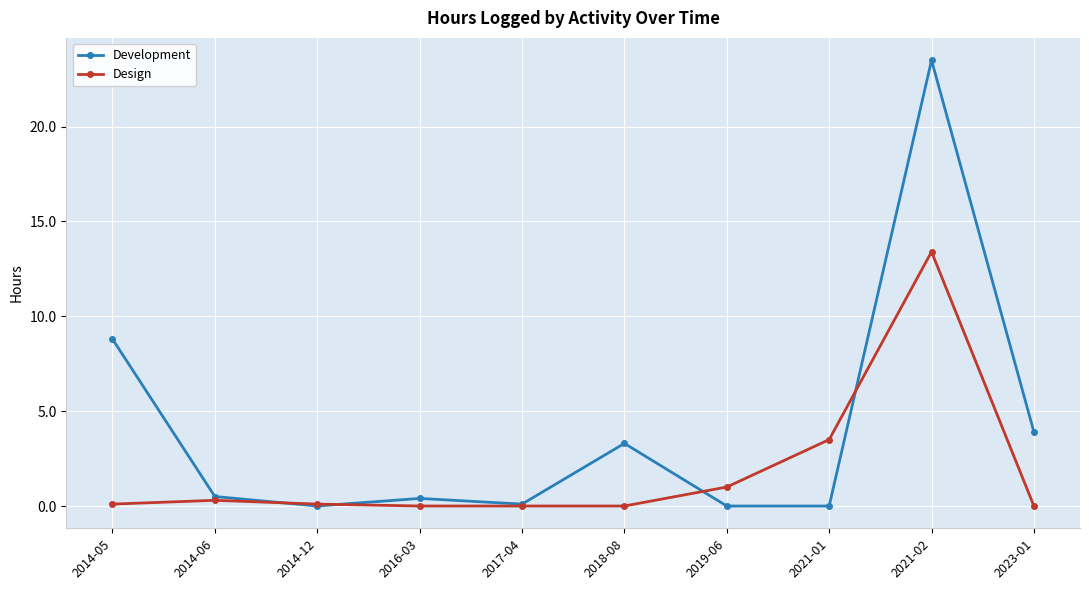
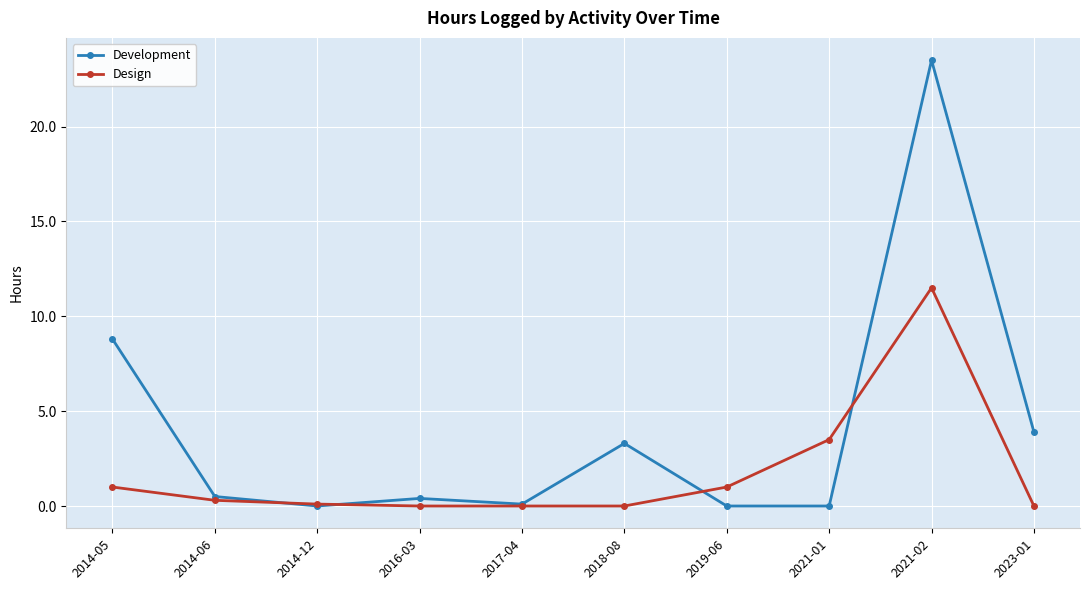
Design, 2014-05: 0.1 -> 1.0
Design, 2021-02: 13.4 -> 11.5
